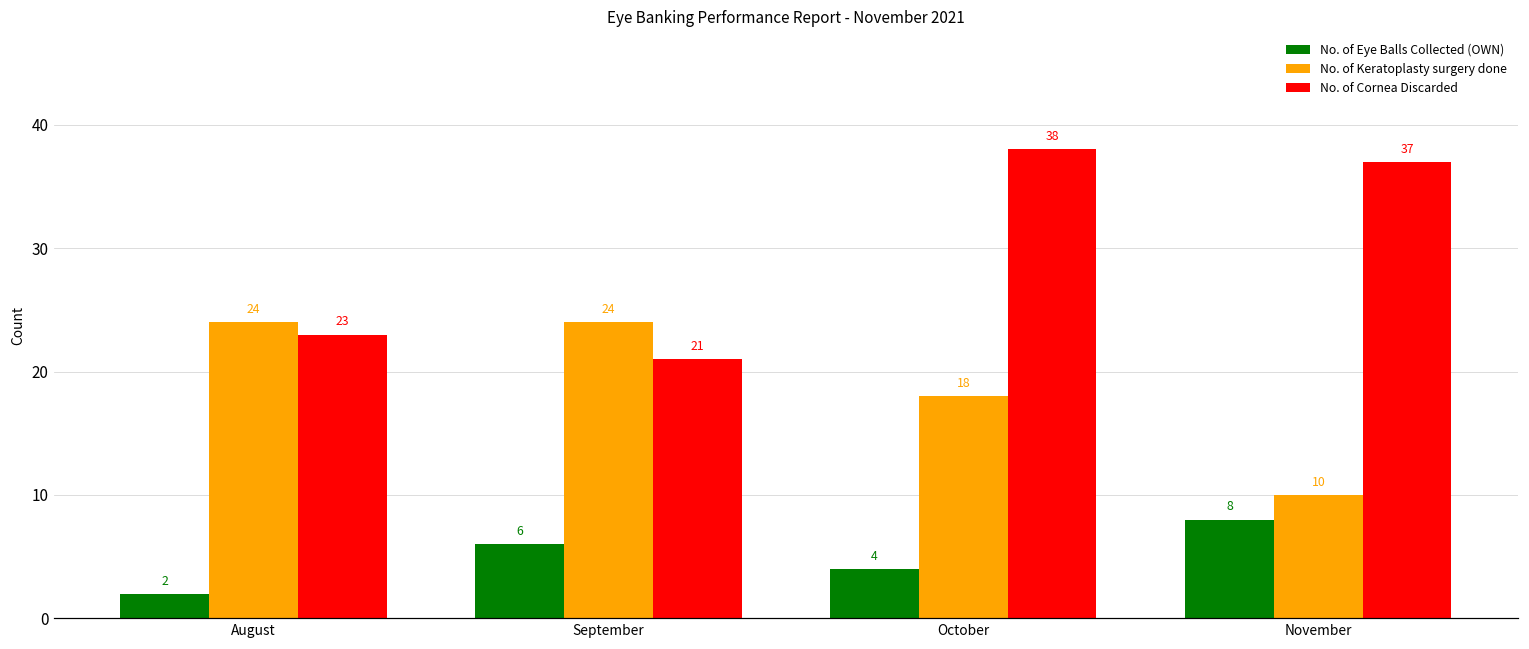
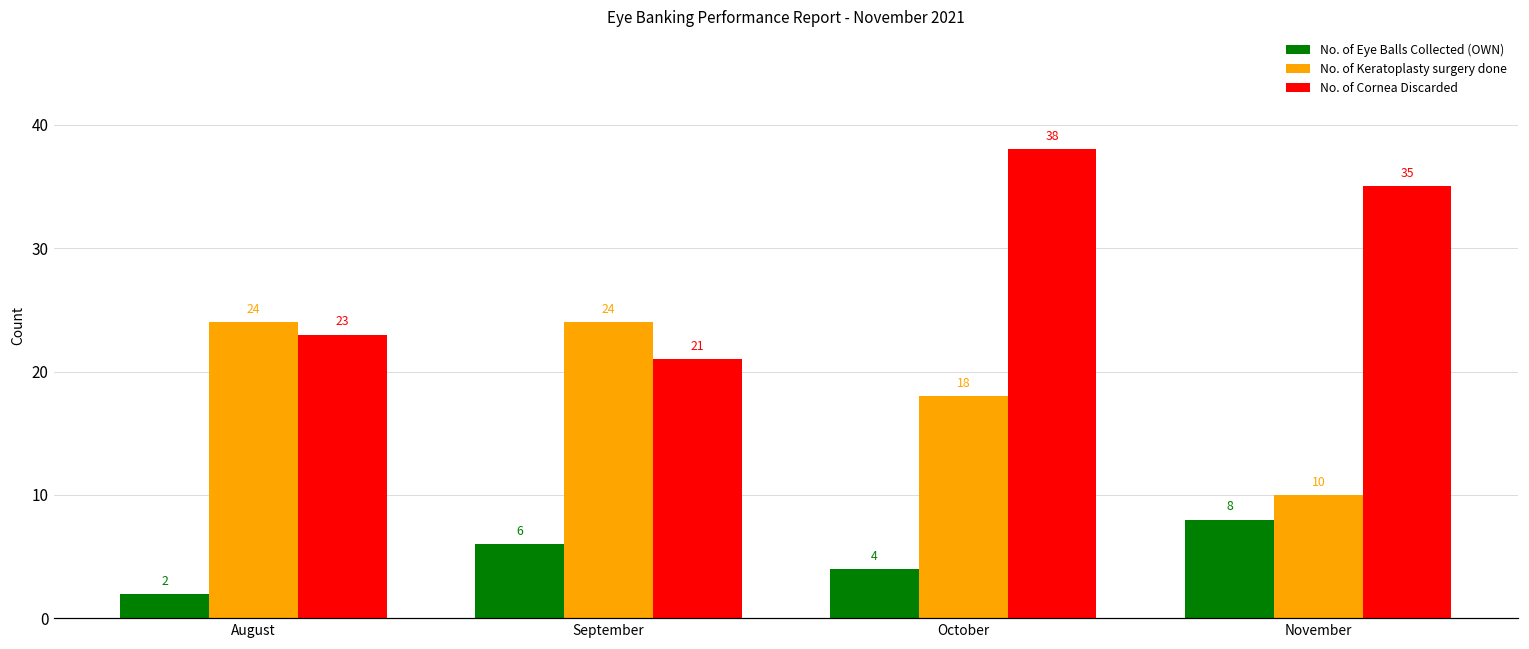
No. of Cornea Discarded, November: 37 -> 35
